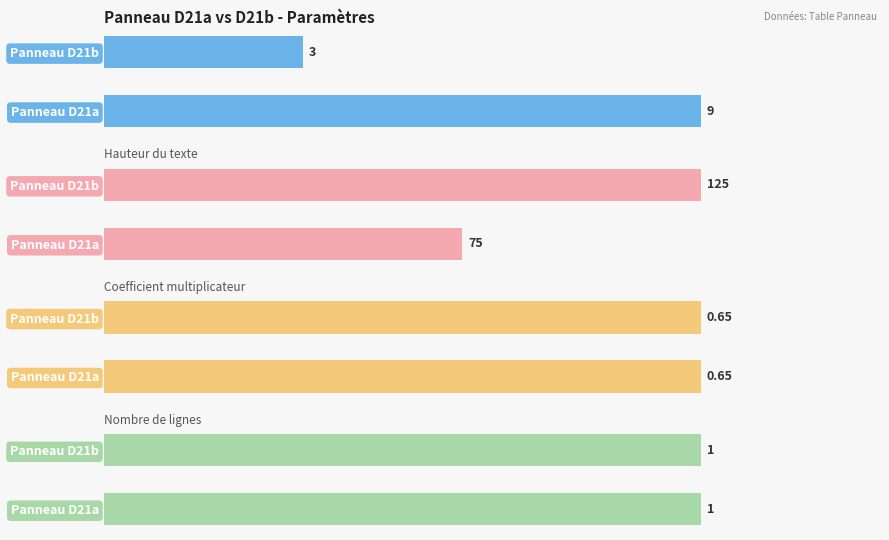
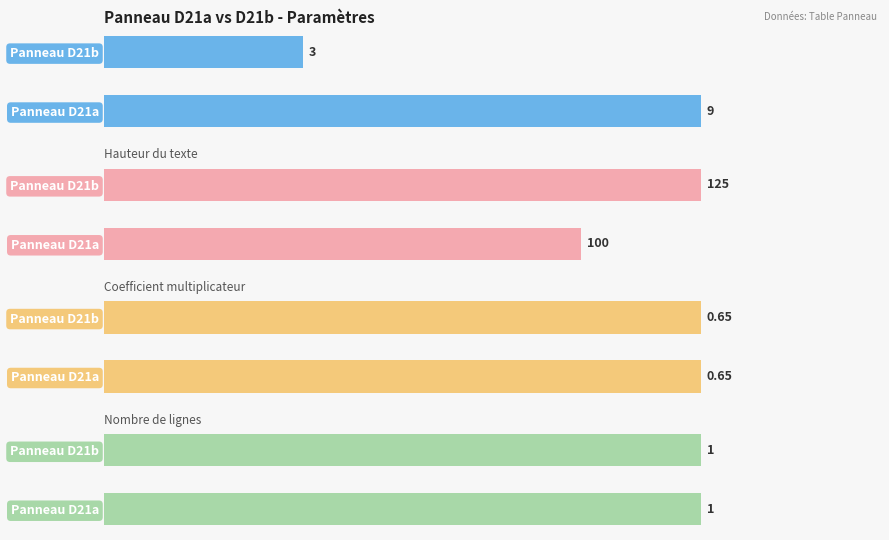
Hauteur du texte, Panneau D21a: 75 -> 100
